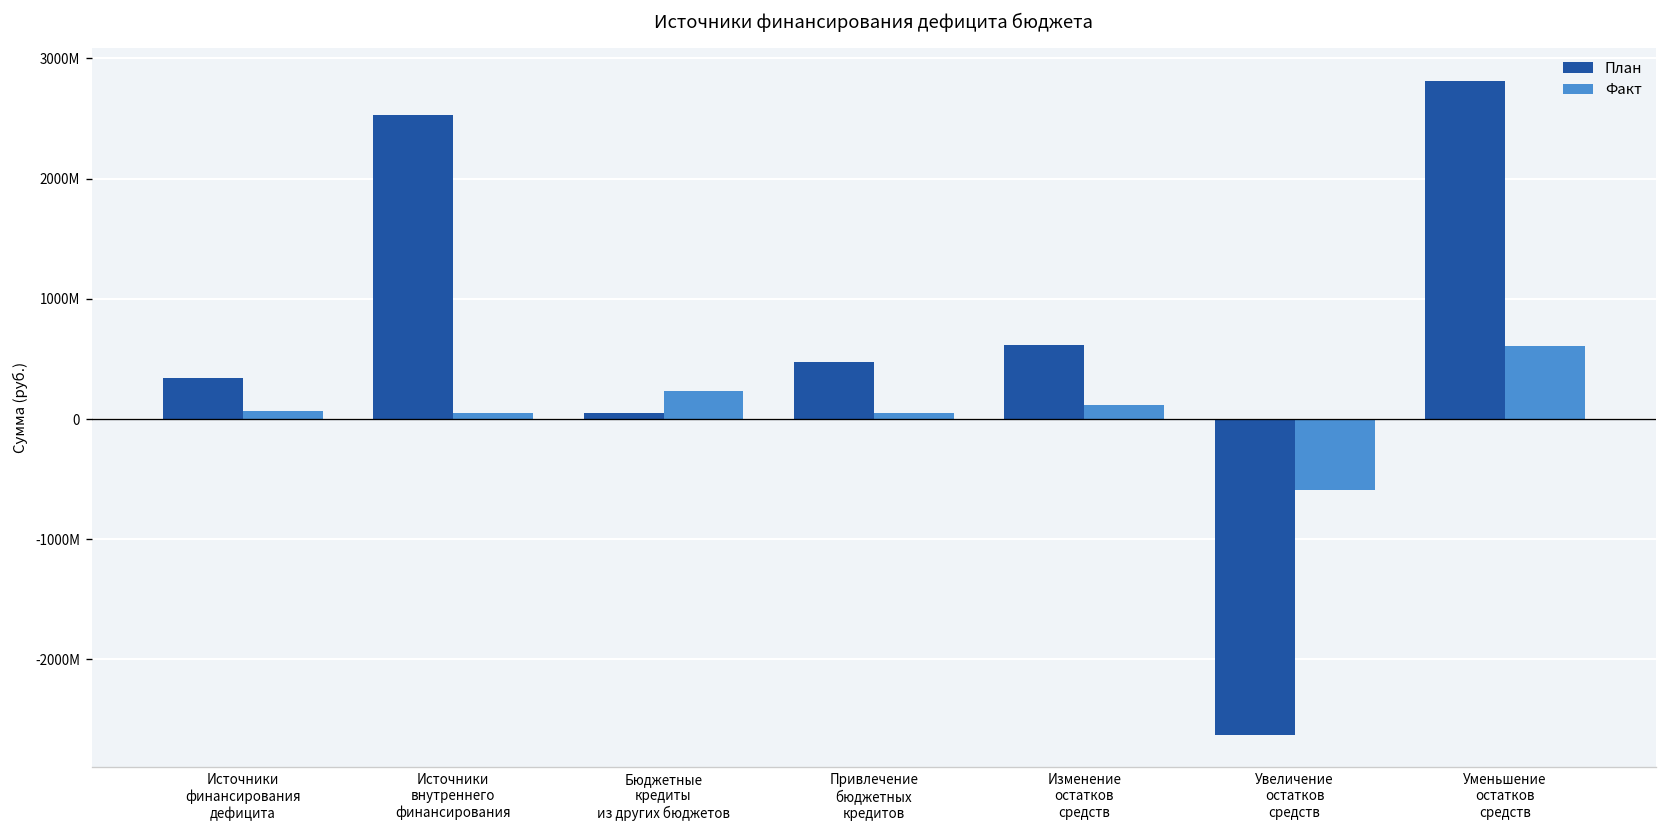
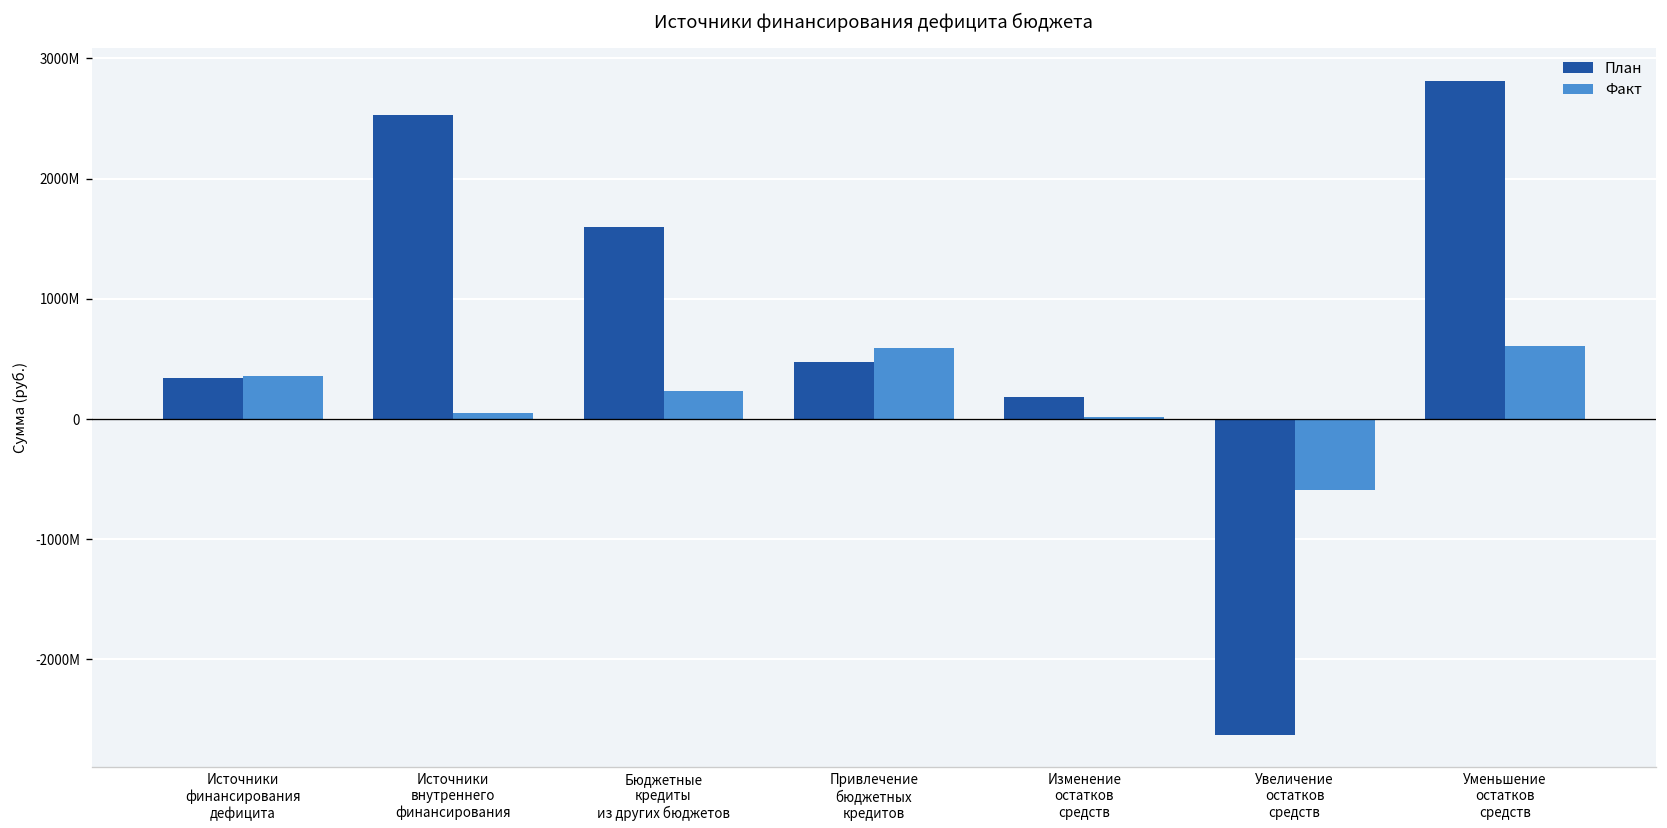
Факт, Источники финансирования дефицита: 70000000 -> 360000000
План, Бюджетные кредиты из других бюджетов: 50000000 -> 1590000000
Факт, Привлечение бюджетных кредитов: 50000000 -> 590000000
План, Изменение остатков средств: 610000000 -> 180000000
Факт, Изменение остатков средств: 120000000 -> 20000000
